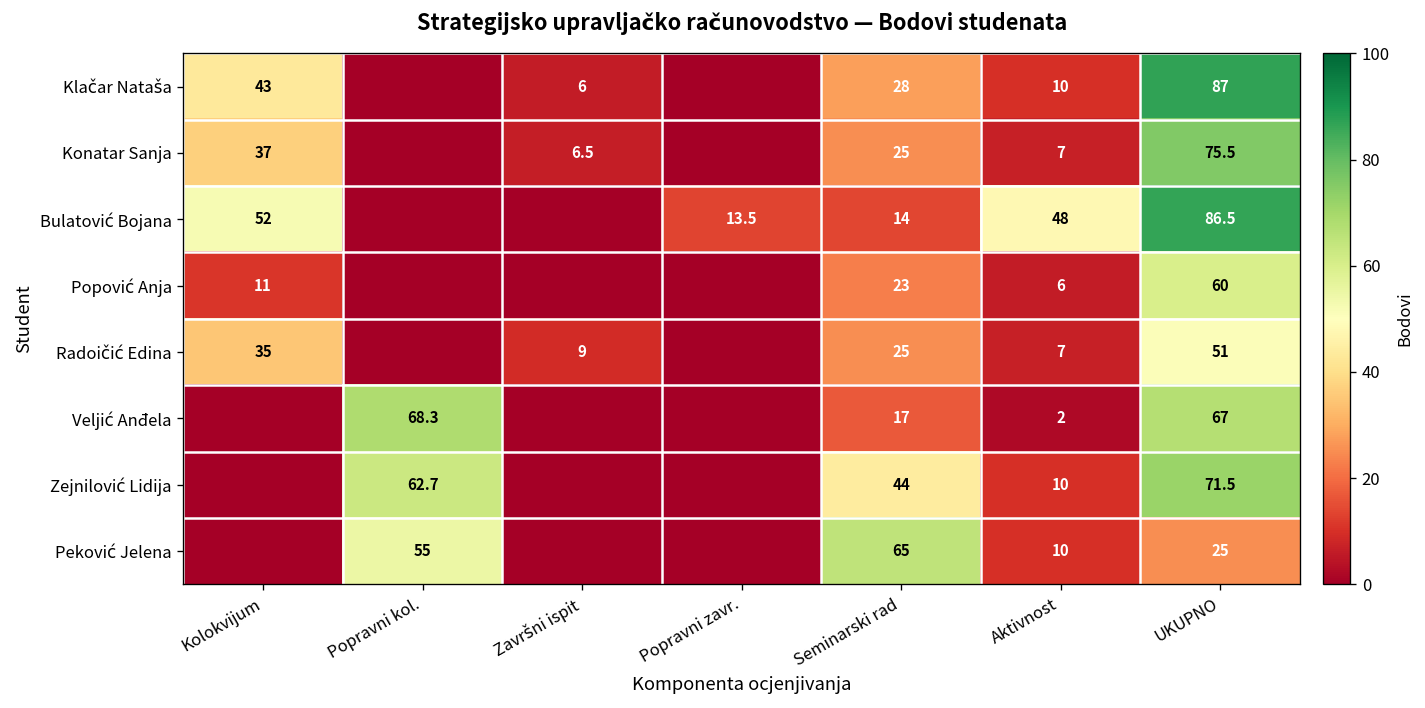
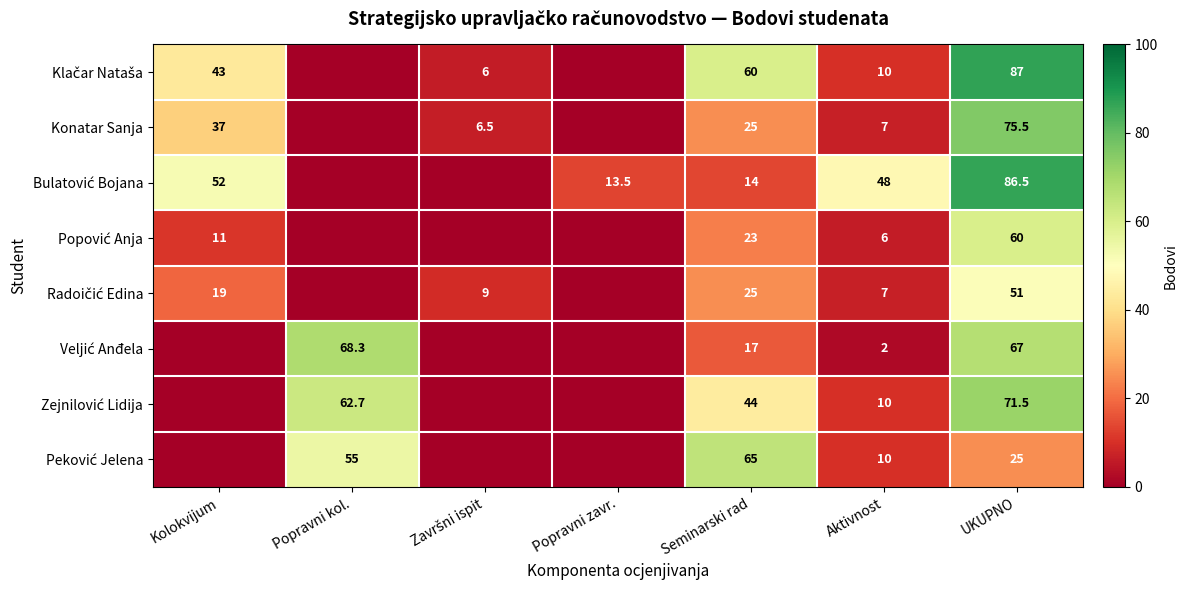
Klačar Nataša, Seminarski rad: 28 -> 60
Radoičić Edina, Kolokvijum: 35 -> 19
